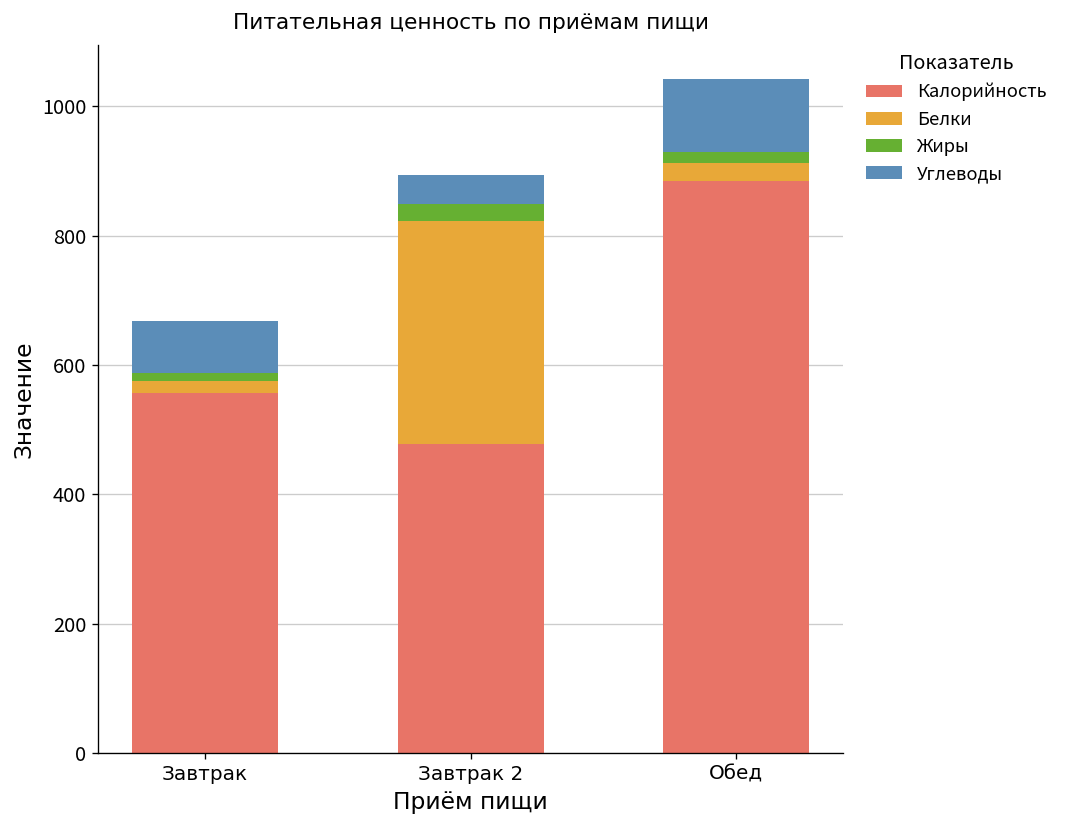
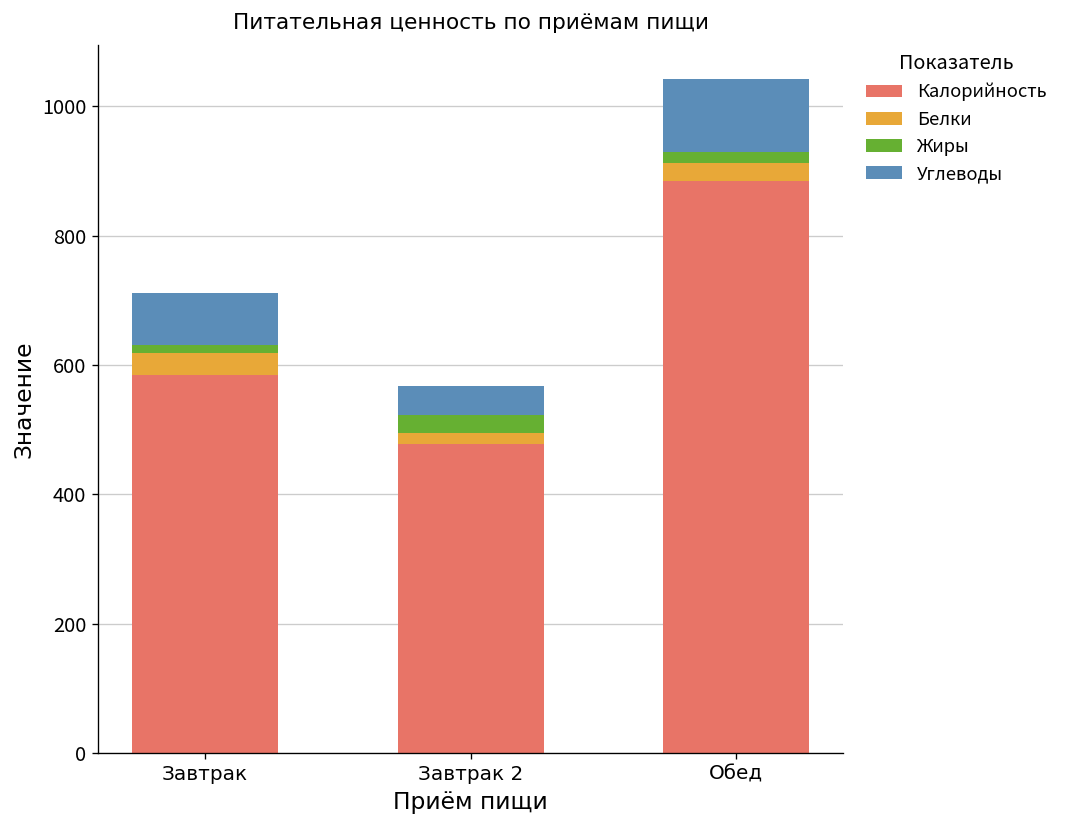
Калорийность, Завтрак: 560 -> 590
Белки, Завтрак: 20 -> 30
Белки, Завтрак 2: 340 -> 20
